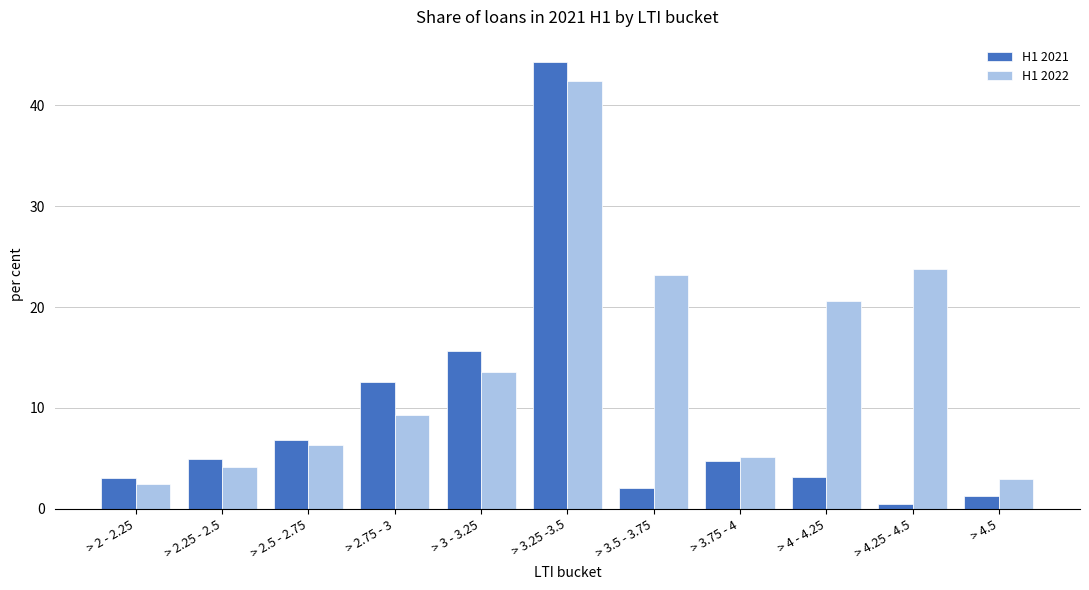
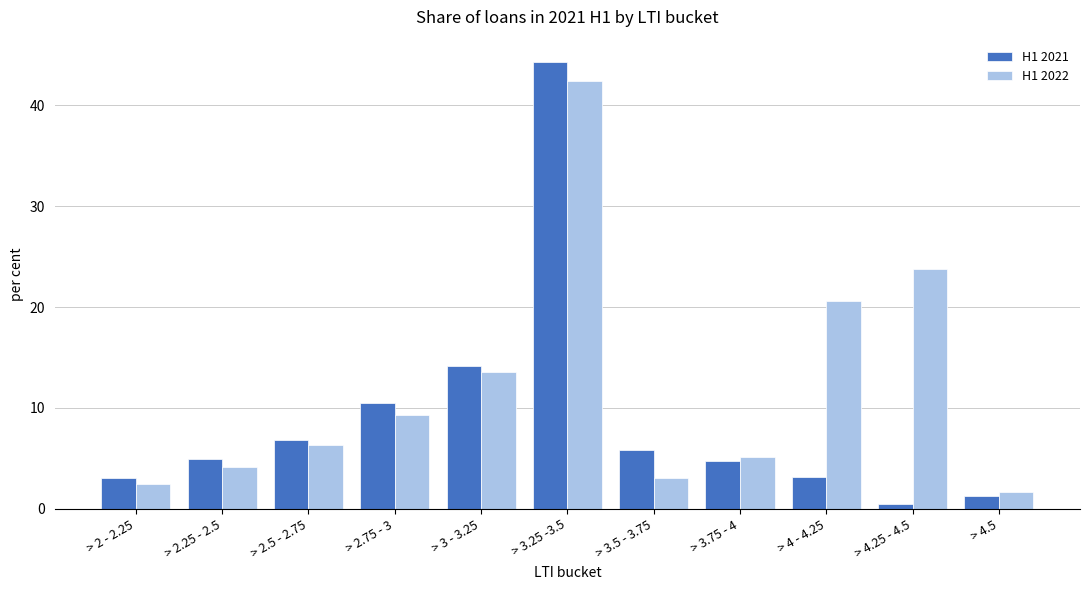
H1 2021, > 2.75 - 3: 12.6 -> 10.5
H1 2021, > 3 - 3.25: 15.6 -> 14.1
H1 2021, > 3.5 - 3.75: 2.0 -> 5.8
H1 2022, > 3.5 - 3.75: 23.2 -> 3.0
H1 2022, > 4.5: 2.9 -> 1.7
